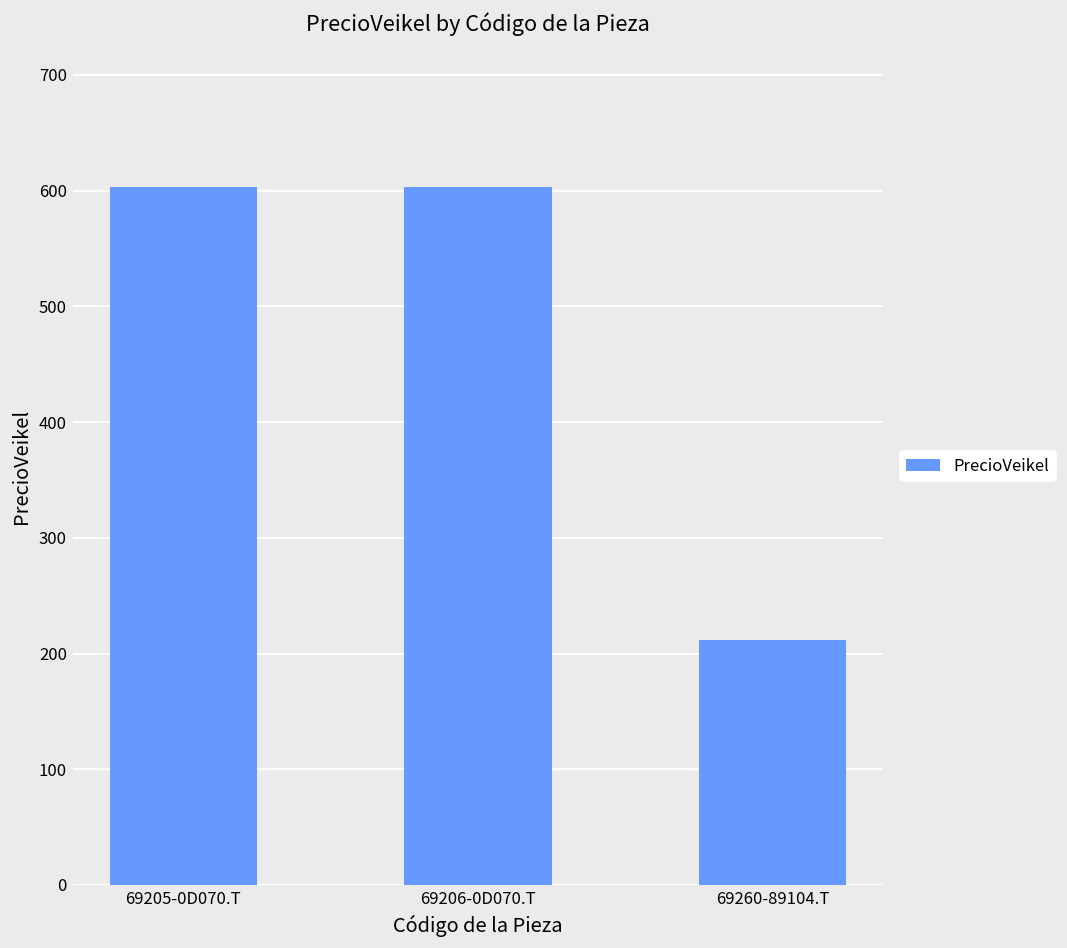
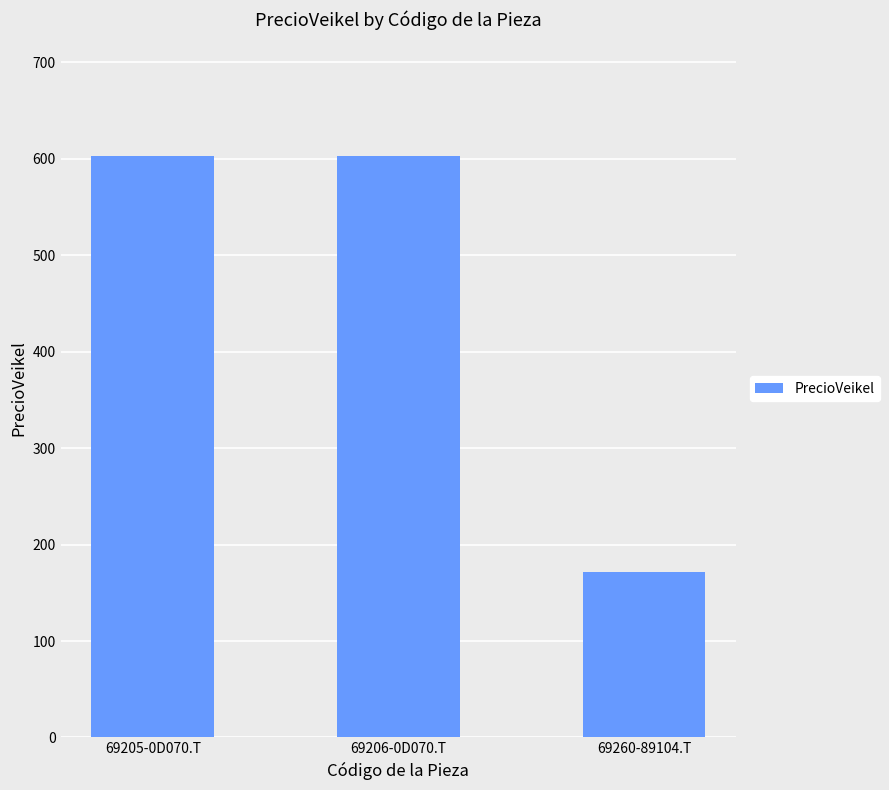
69260-89104.T: 210 -> 170
